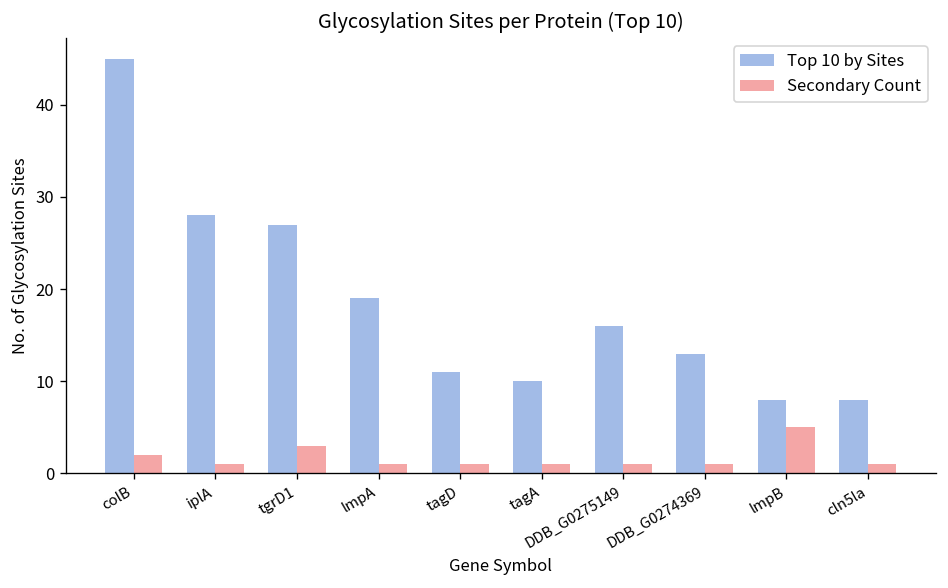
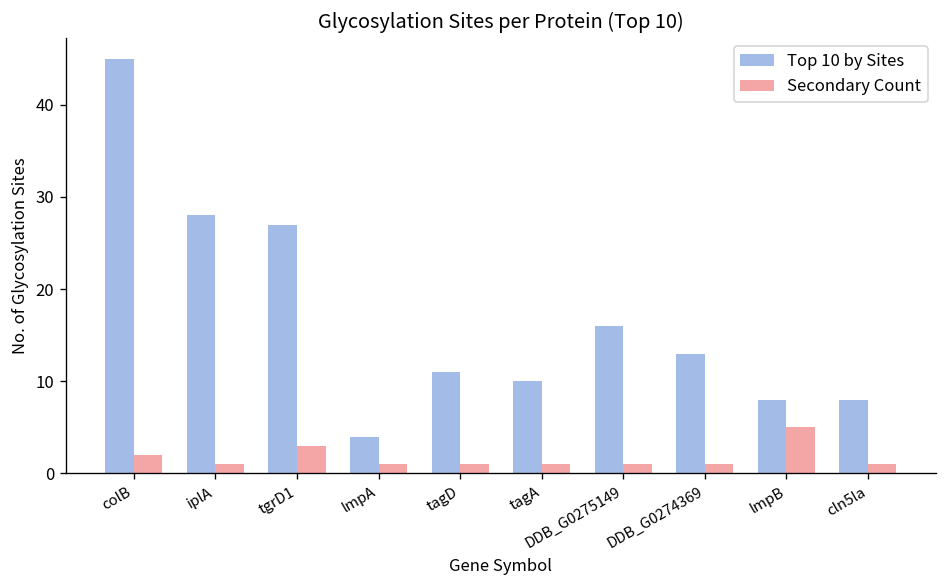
Top 10 by Sites, lmpA: 19 -> 4
